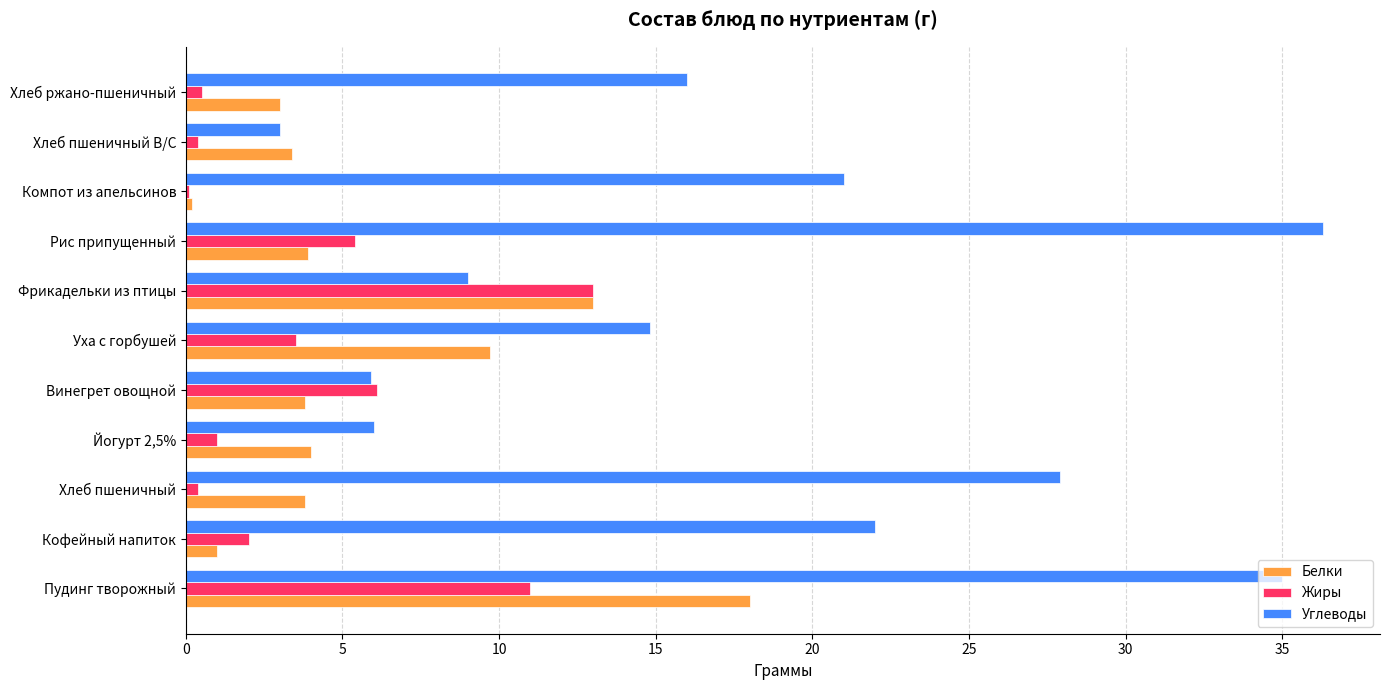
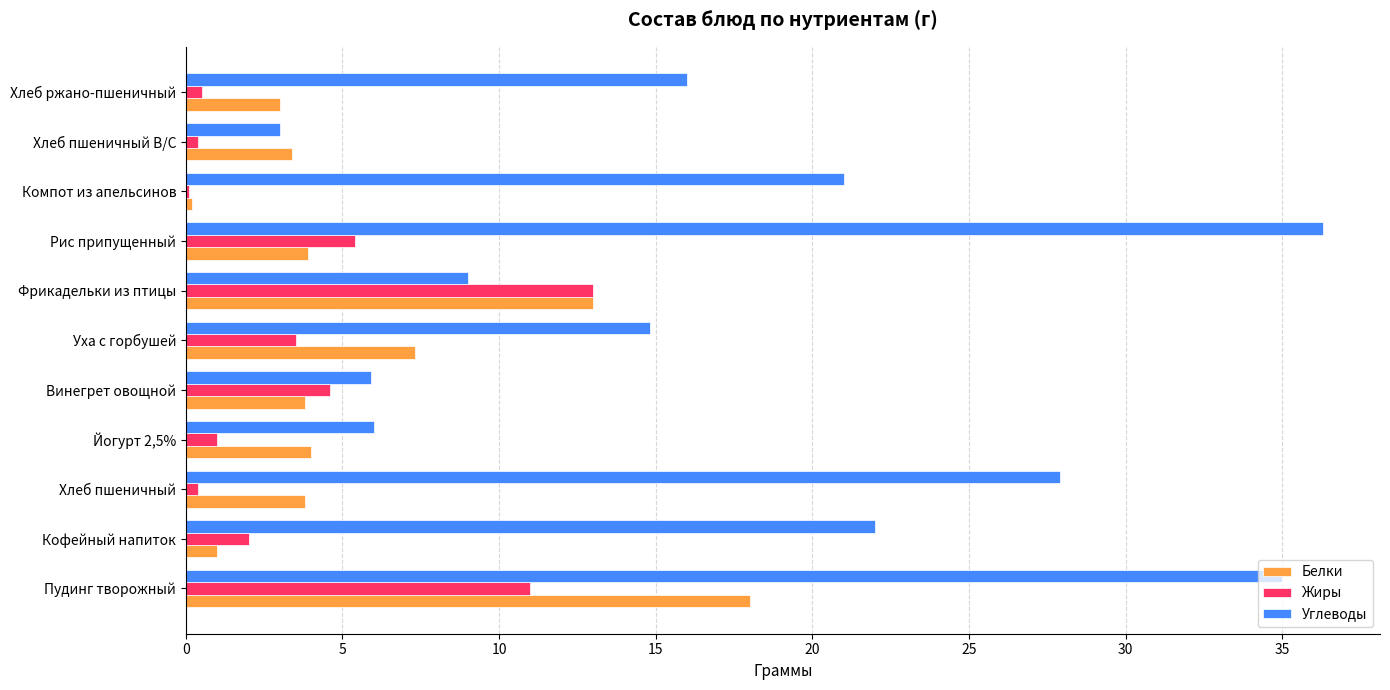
Белки, Уха с горбушей: 9.7 -> 7.3
Жиры, Винегрет овощной: 6.1 -> 4.6
